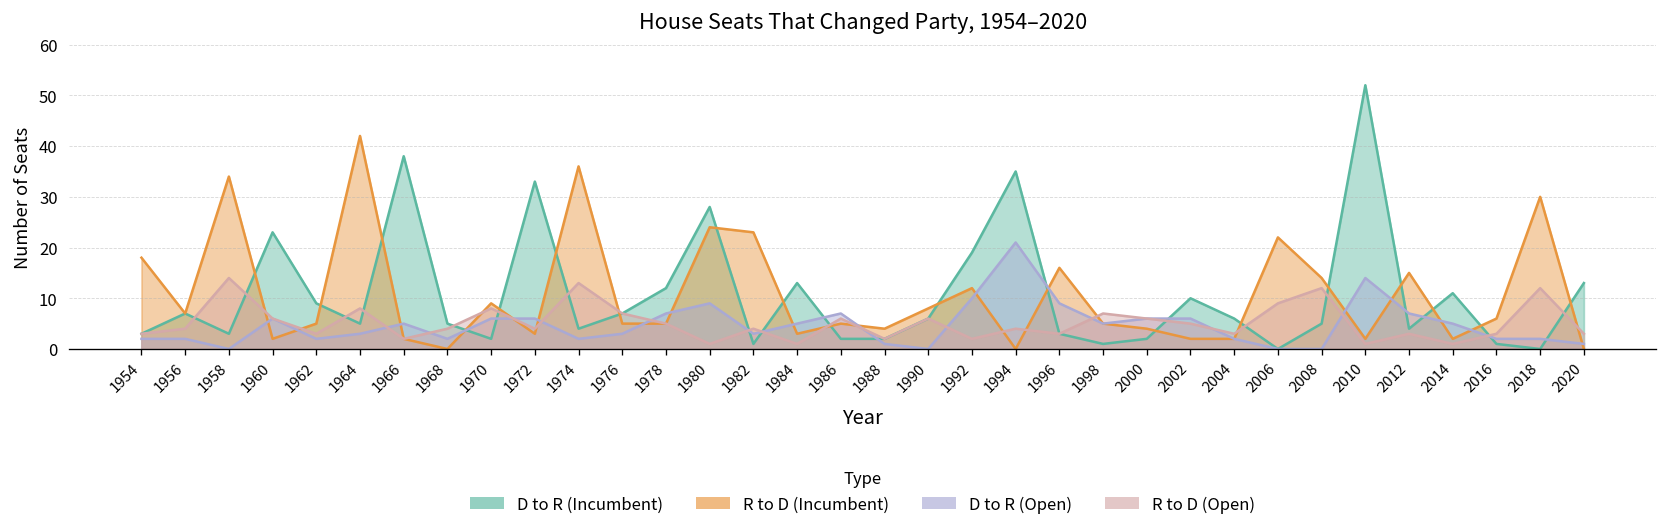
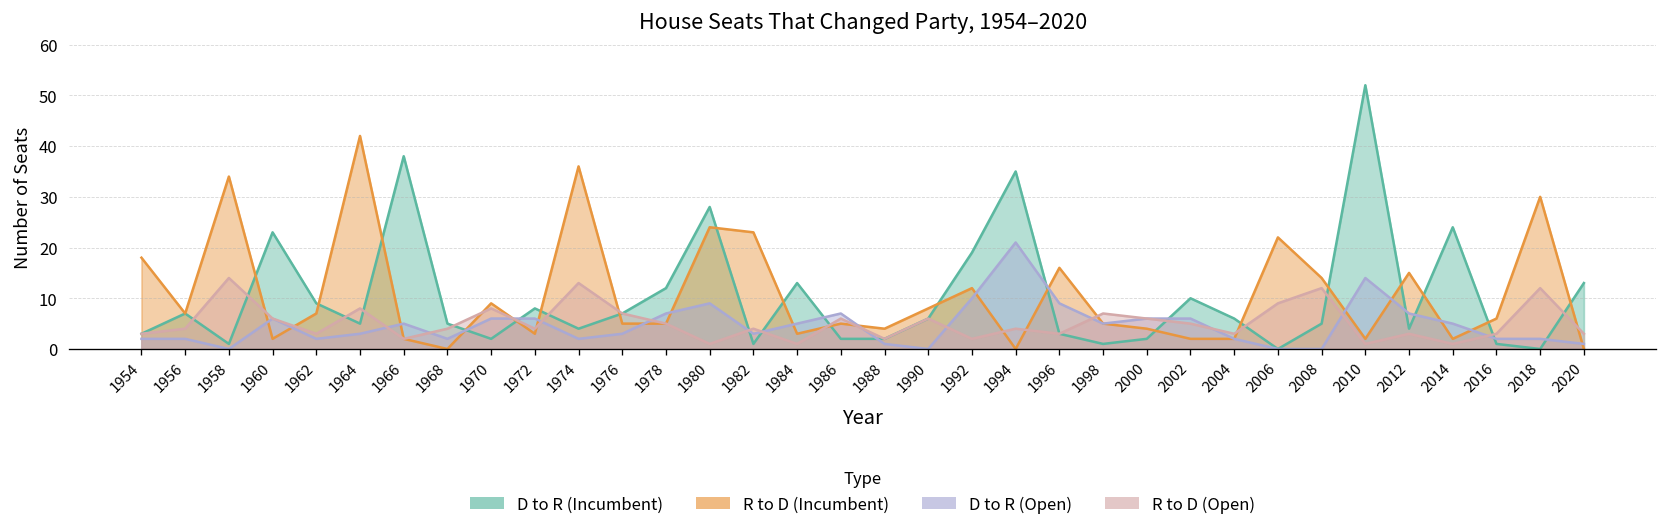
D to R (Incumbent), 1958: 3 -> 1
R to D (Incumbent), 1962: 5 -> 7
D to R (Incumbent), 1972: 33 -> 8
D to R (Incumbent), 2014: 11 -> 24
